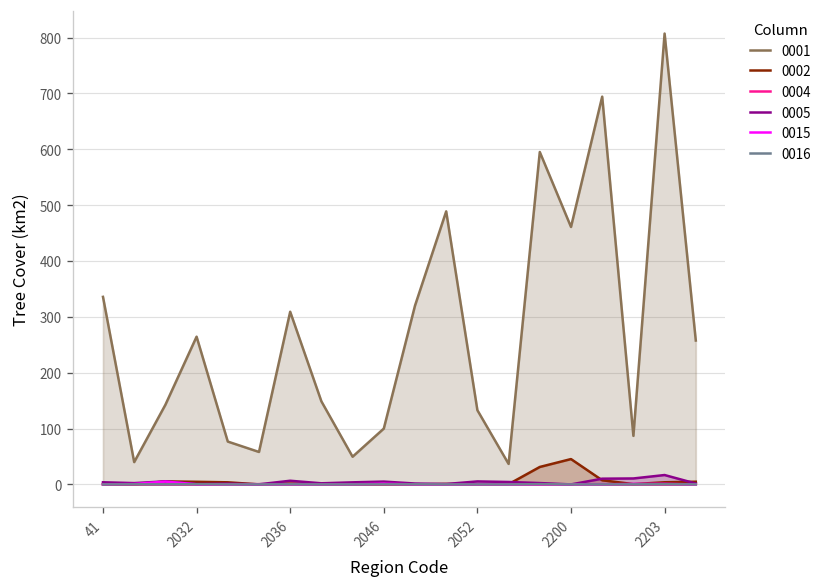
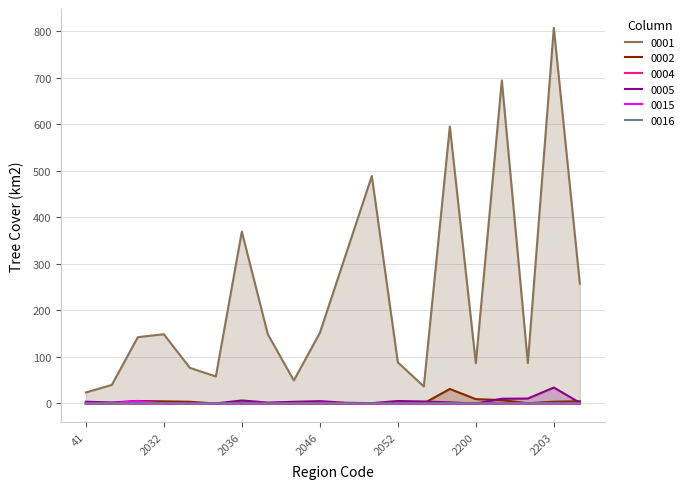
0001, 41: 340 -> 20
0001, 2032: 260 -> 150
0001, 2036: 310 -> 370
0001, 2046: 100 -> 150
0001, 2052: 130 -> 90
0001, 2200: 460 -> 90
0002, 2200: 50 -> 10
0005, 2203: 20 -> 30
